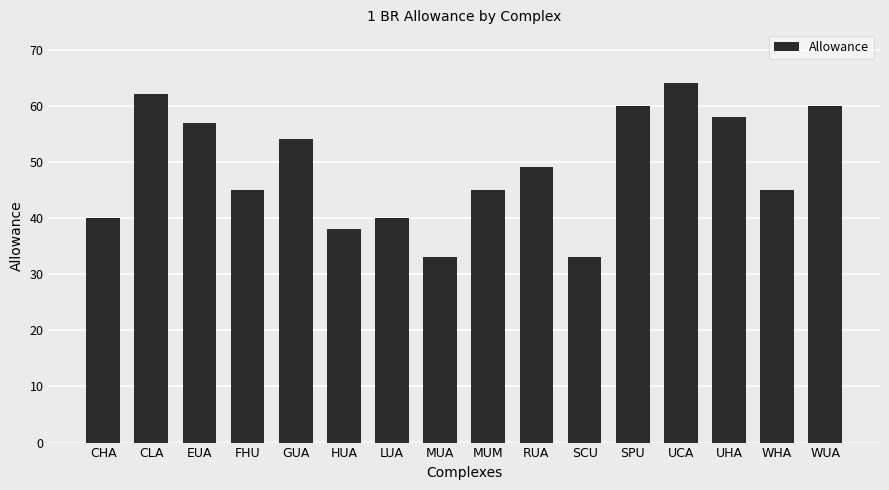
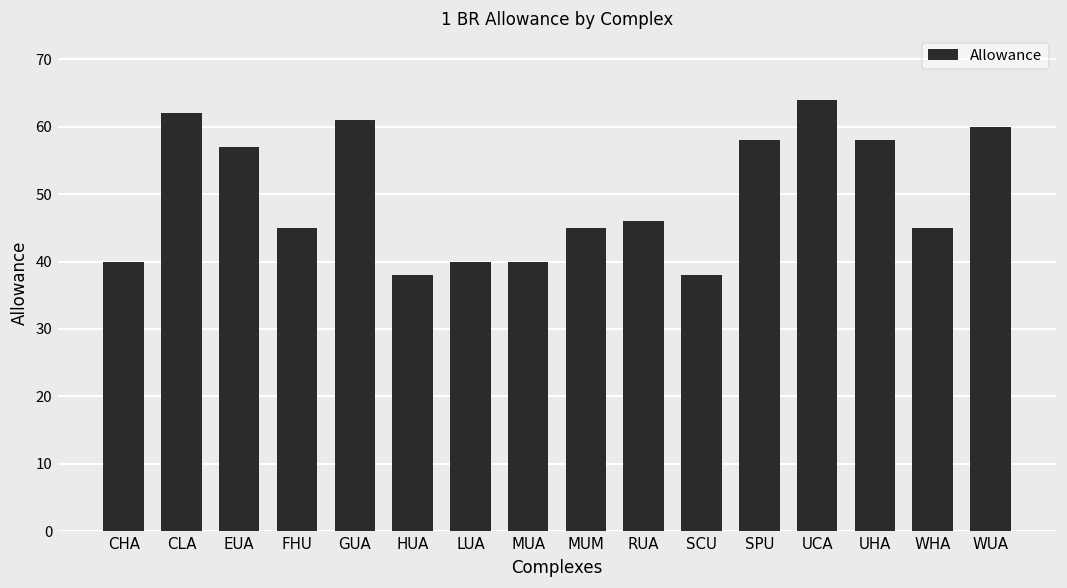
GUA: 54 -> 61
MUA: 33 -> 40
RUA: 49 -> 46
SCU: 33 -> 38
SPU: 60 -> 58
